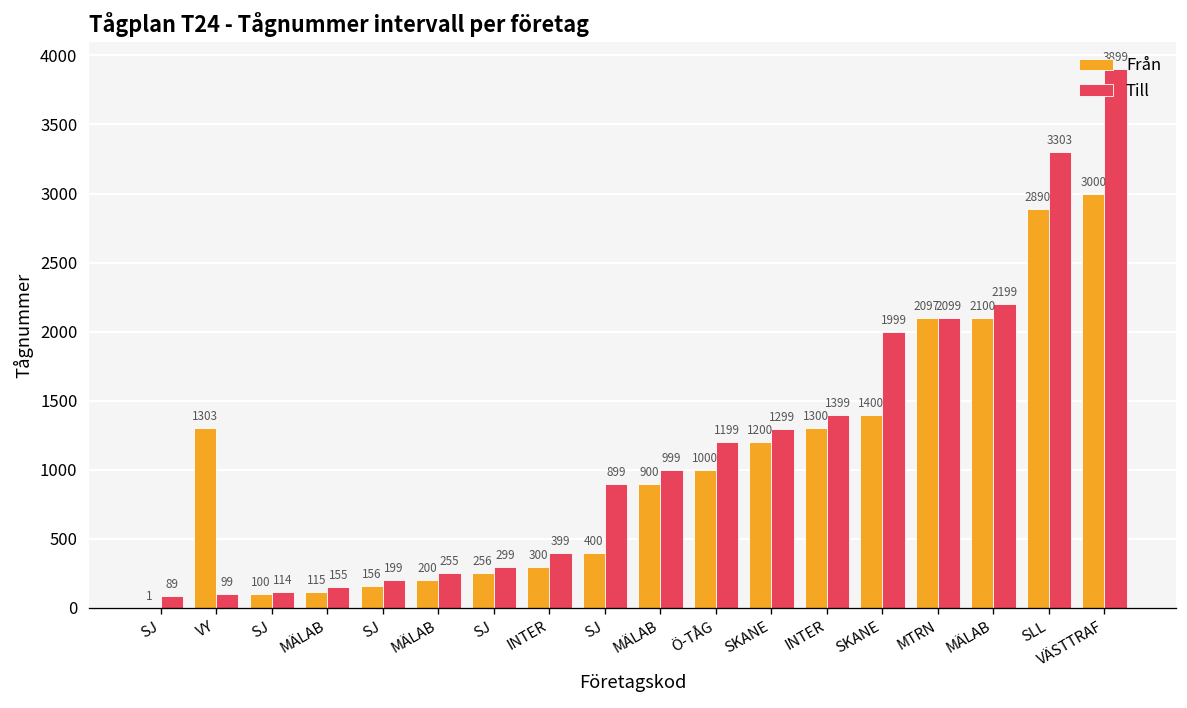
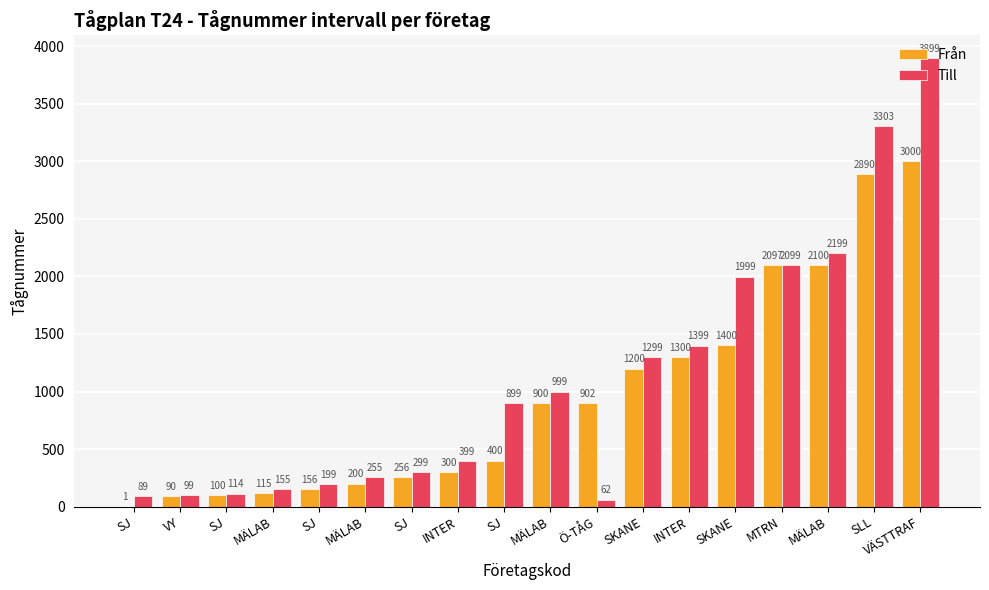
Från, VY: 1303 -> 90
Från, Ö-TÅG: 1000 -> 902
Till, Ö-TÅG: 1199 -> 62
